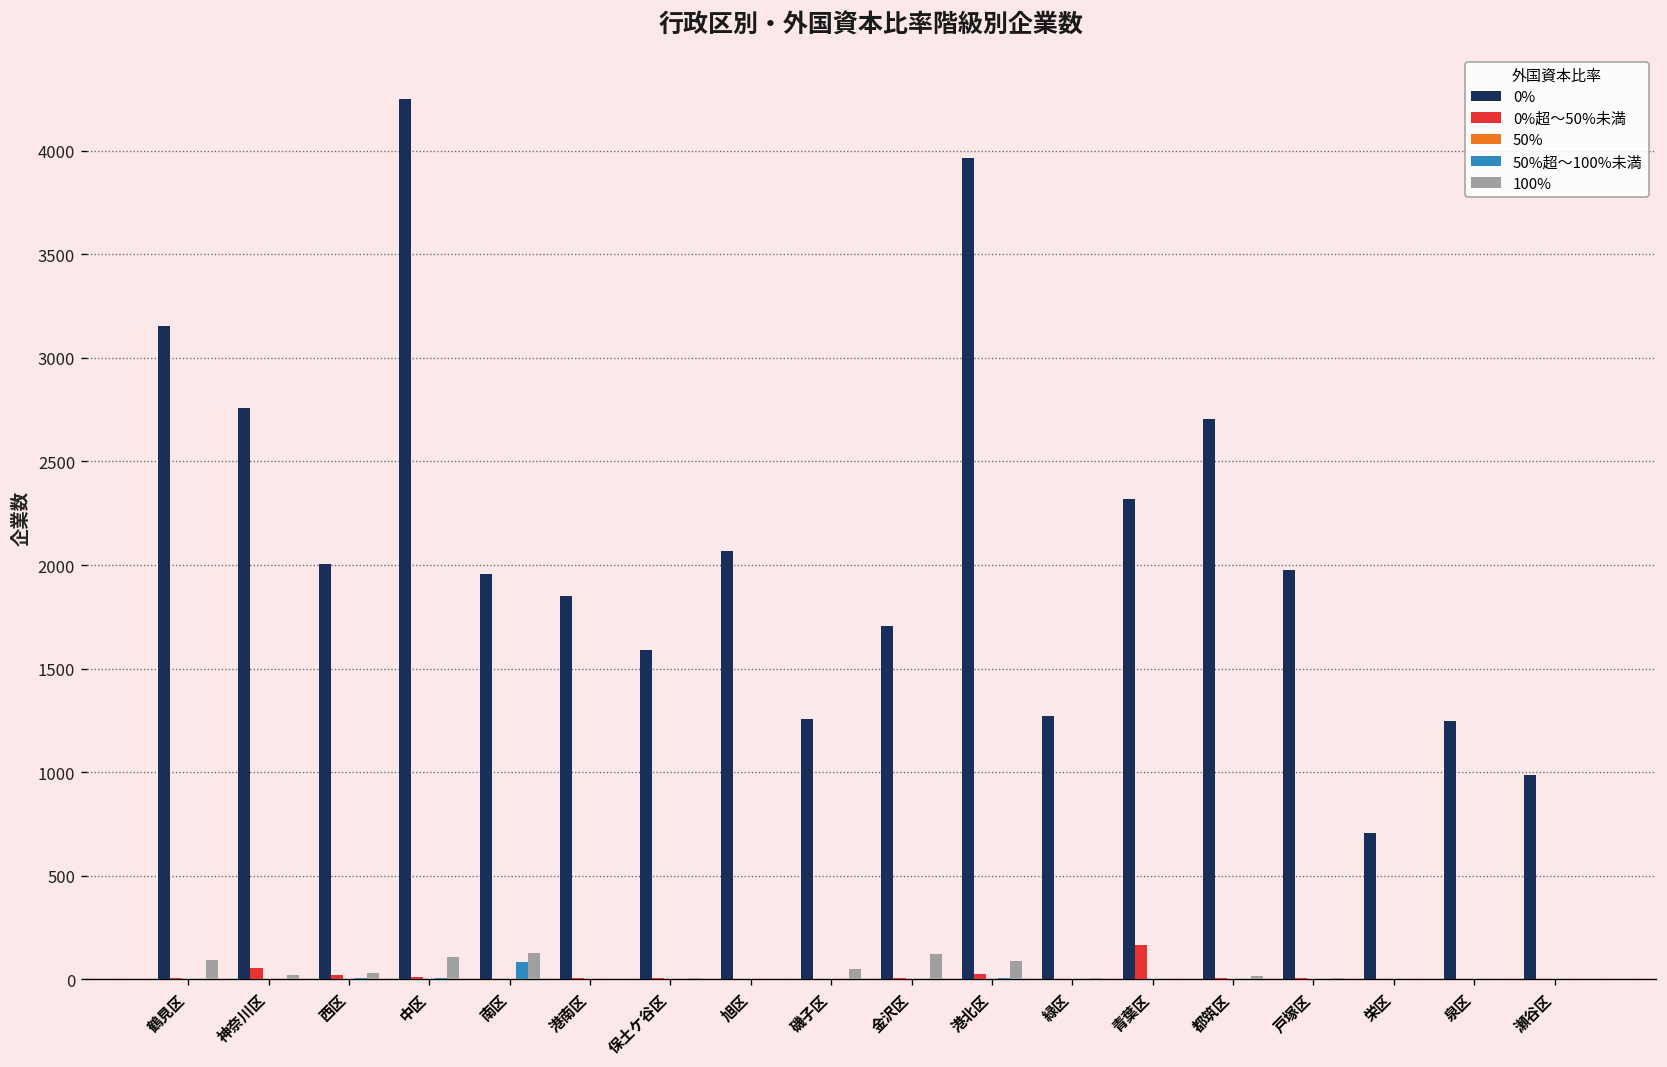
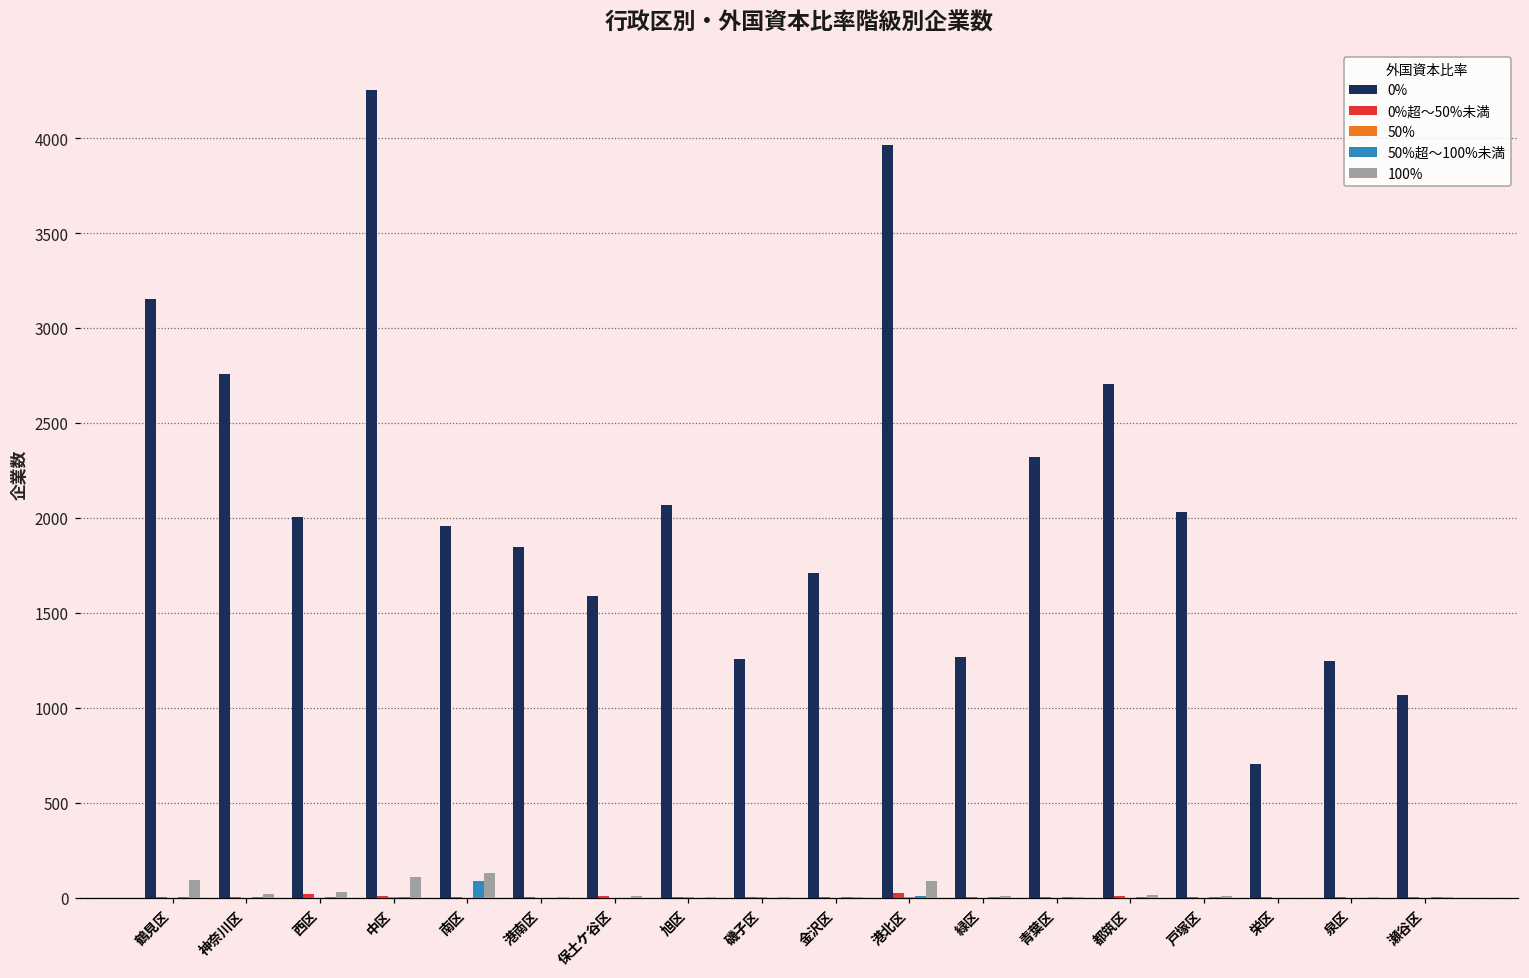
0%超～50%未満, 神奈川区: 60 -> 10
100%, 磯子区: 50 -> 0
100%, 金沢区: 120 -> 0
0%超～50%未満, 青葉区: 160 -> 0
0%, 戸塚区: 1980 -> 2030
0%, 瀬谷区: 990 -> 1070
